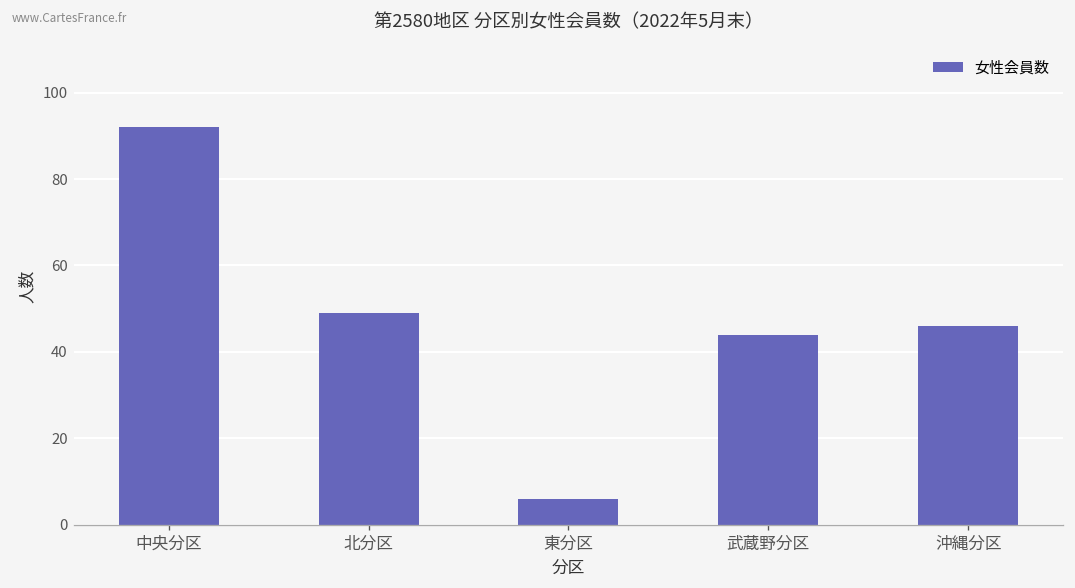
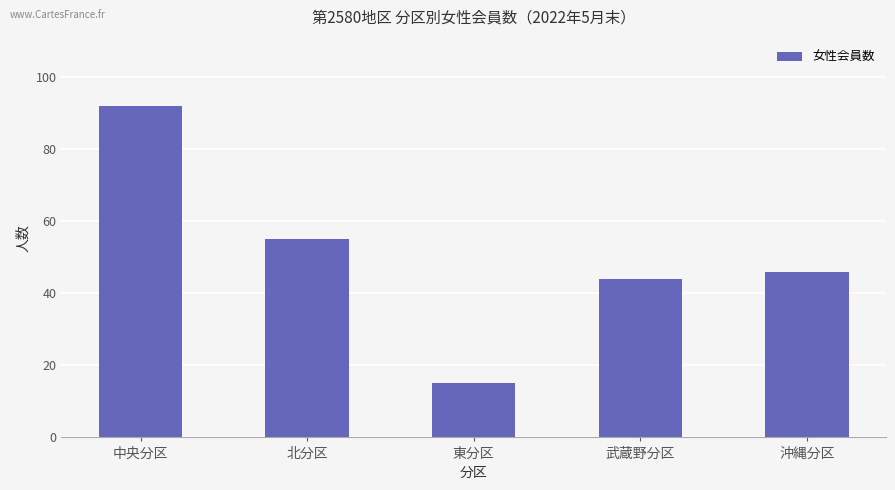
北分区: 49 -> 55
東分区: 6 -> 15
